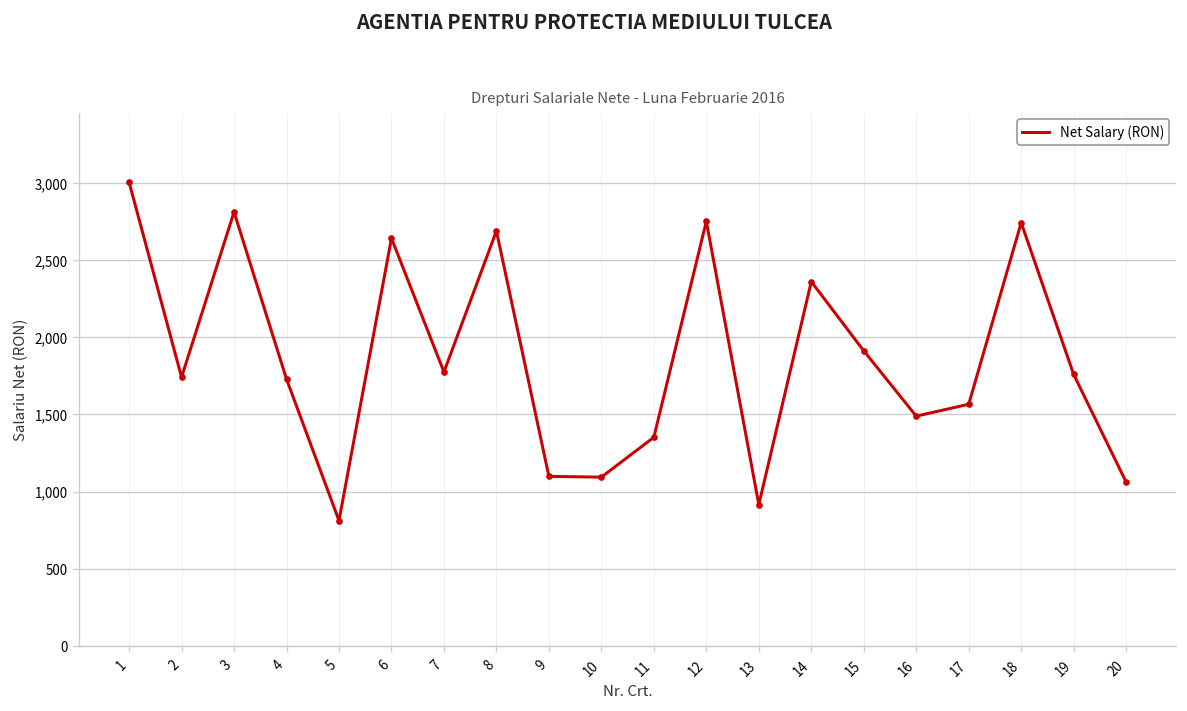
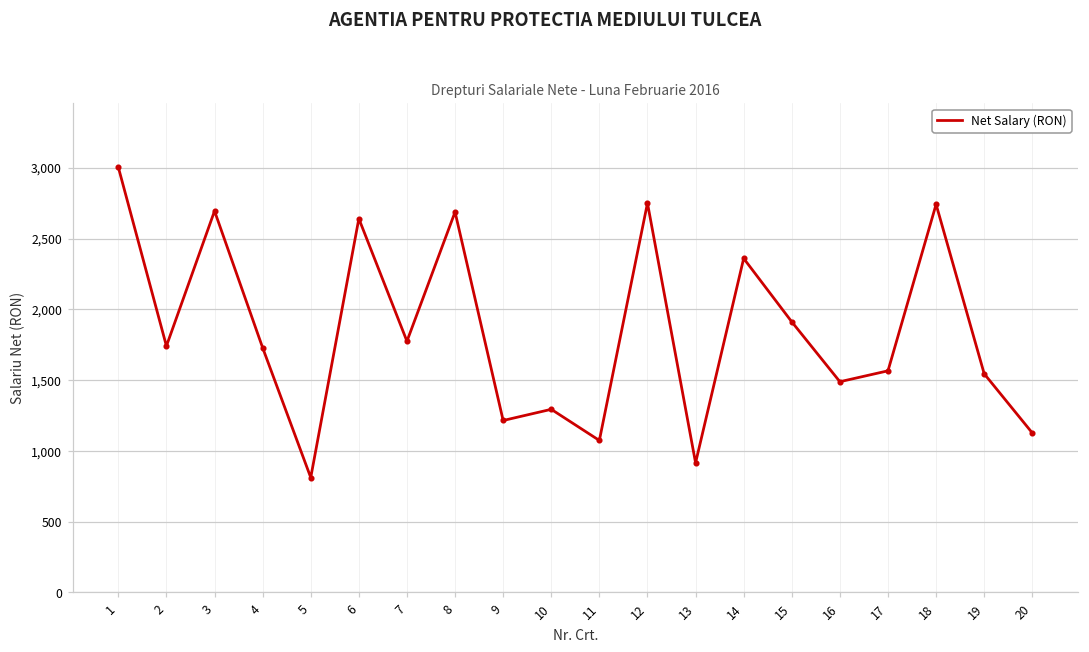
3: 2,810 -> 2,700
9: 1,100 -> 1,220
10: 1,090 -> 1,290
11: 1,350 -> 1,070
19: 1,760 -> 1,550
20: 1,060 -> 1,130
